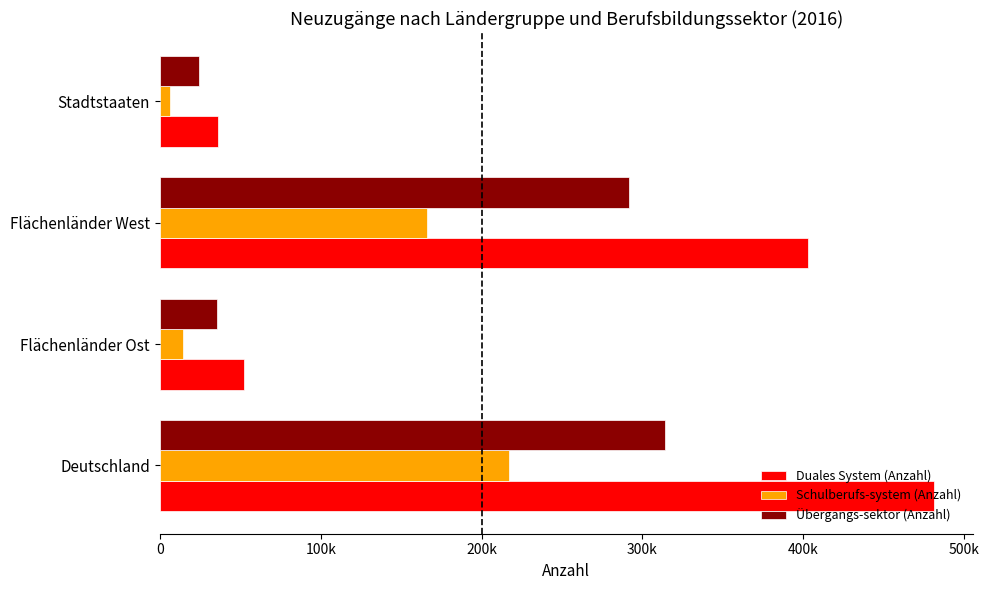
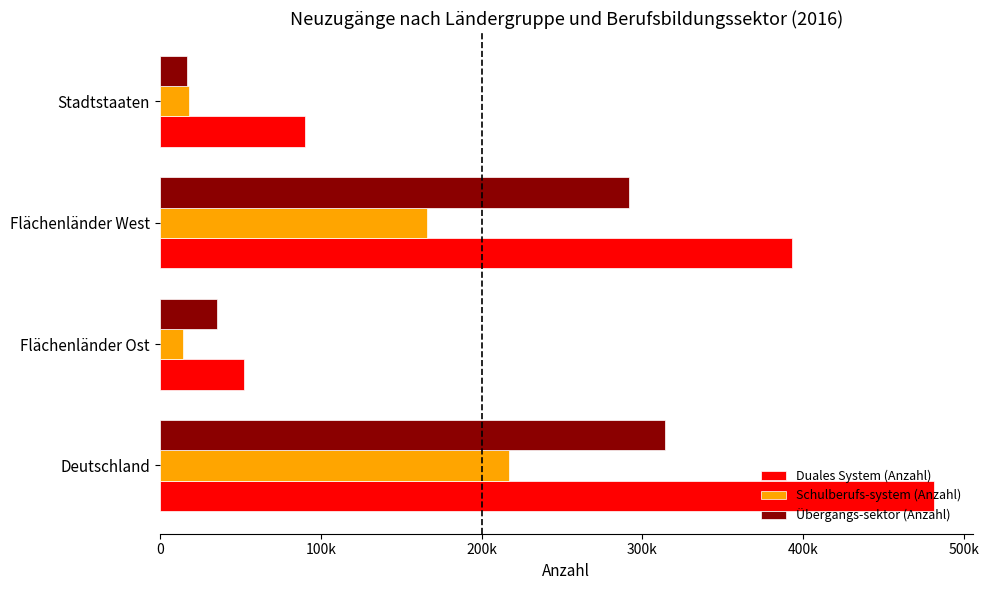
Übergangs-sektor (Anzahl), Stadtstaaten: 25000 -> 17000
Schulberufs-system (Anzahl), Stadtstaaten: 6000 -> 18000
Duales System (Anzahl), Stadtstaaten: 36000 -> 90000
Duales System (Anzahl), Flächenländer West: 403000 -> 393000
